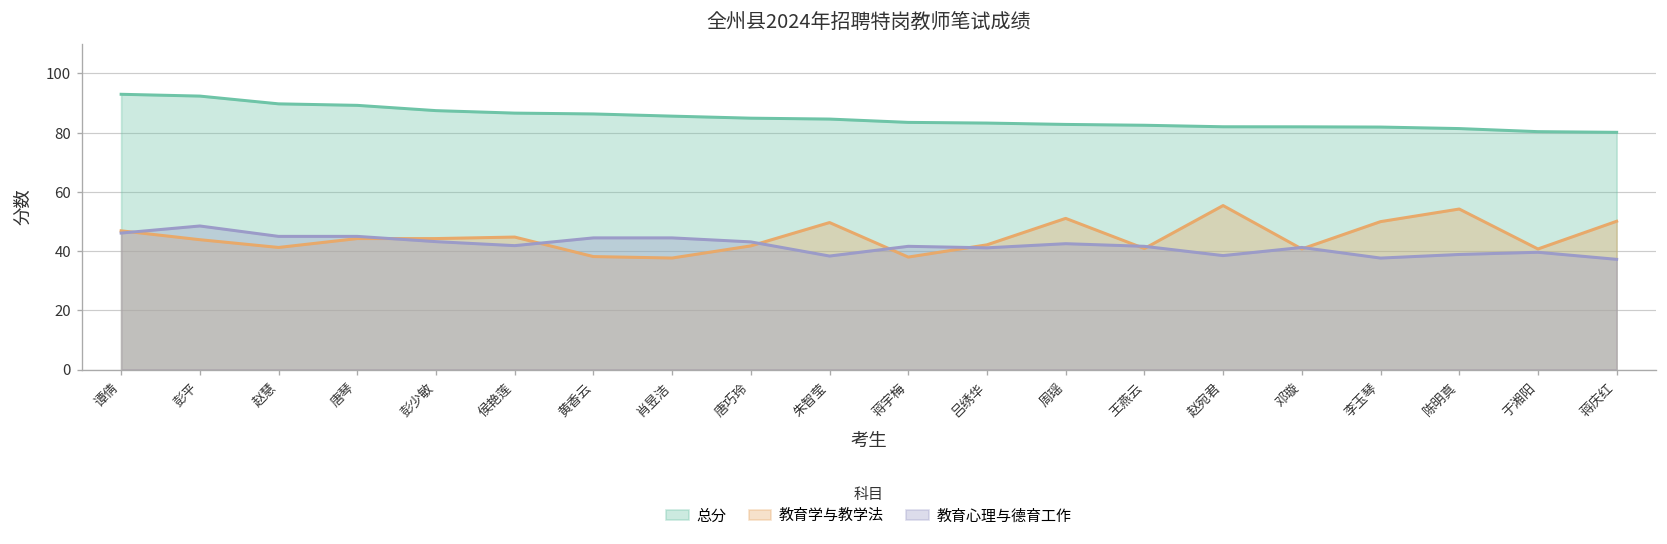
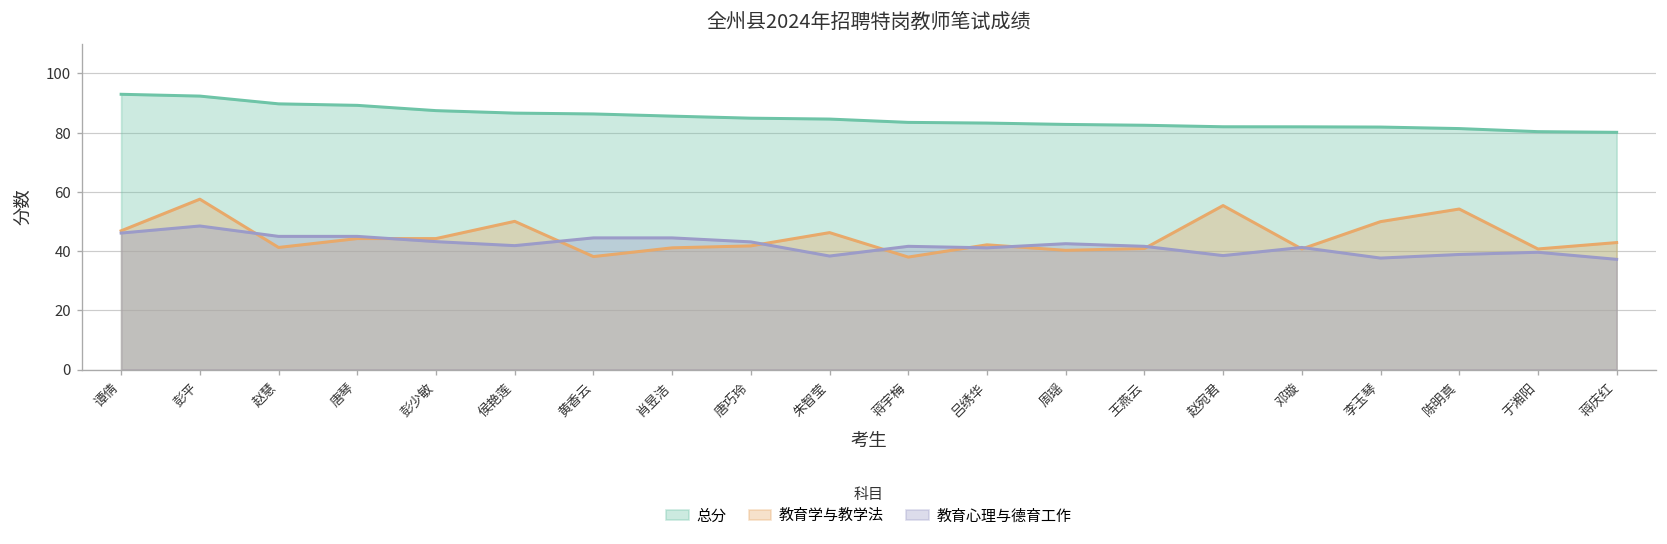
教育学与教学法, 彭平: 44 -> 58
教育学与教学法, 侯艳莲: 45 -> 50
教育学与教学法, 肖昱洁: 38 -> 41
教育学与教学法, 朱智莹: 50 -> 46
教育学与教学法, 周瑶: 51 -> 40
教育学与教学法, 蒋庆红: 50 -> 43
